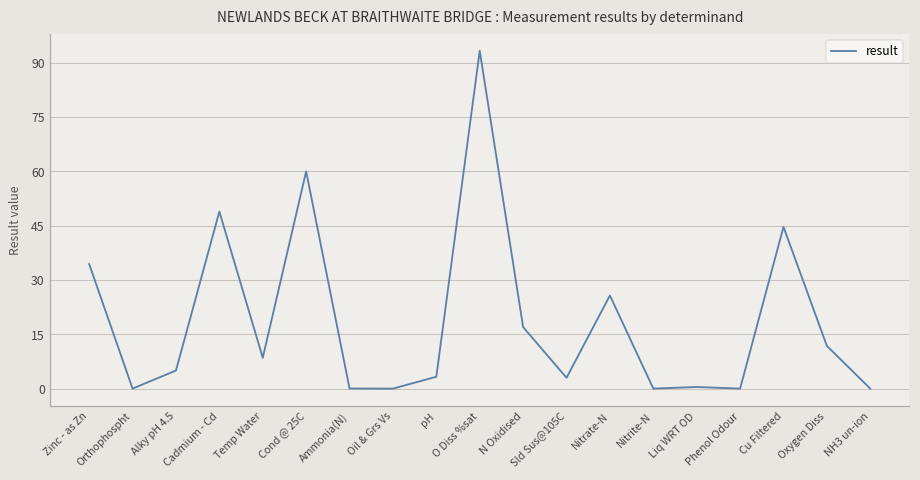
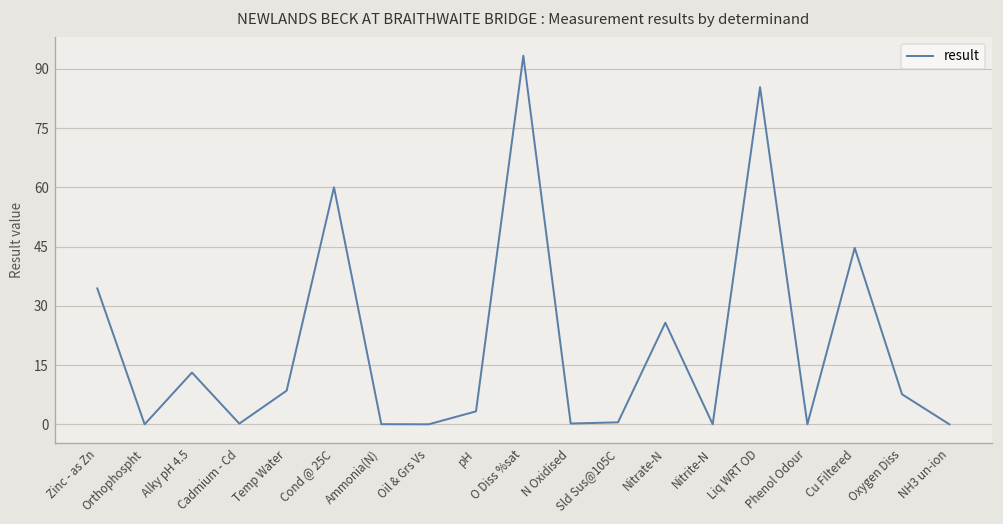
Alky pH 4.5: 5 -> 13
Cadmium - Cd: 49 -> 0
N Oxidised: 17 -> 0
Sld Sus@105C: 3 -> 1
Liq WRT OD: 0 -> 85
Oxygen Diss: 12 -> 8
